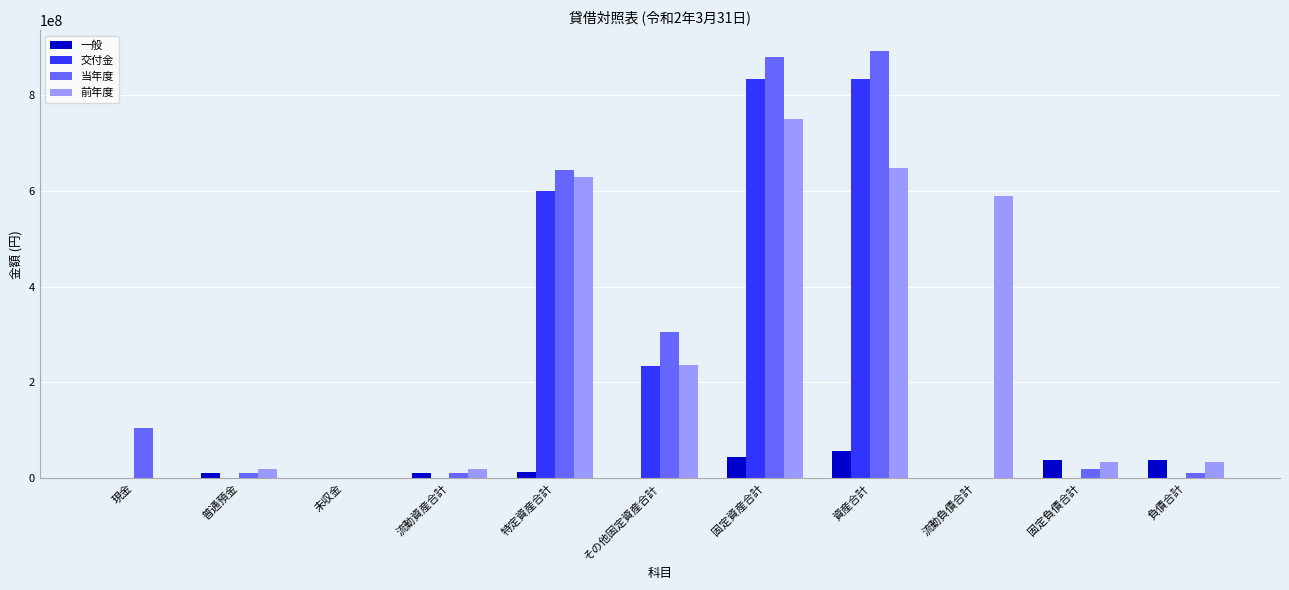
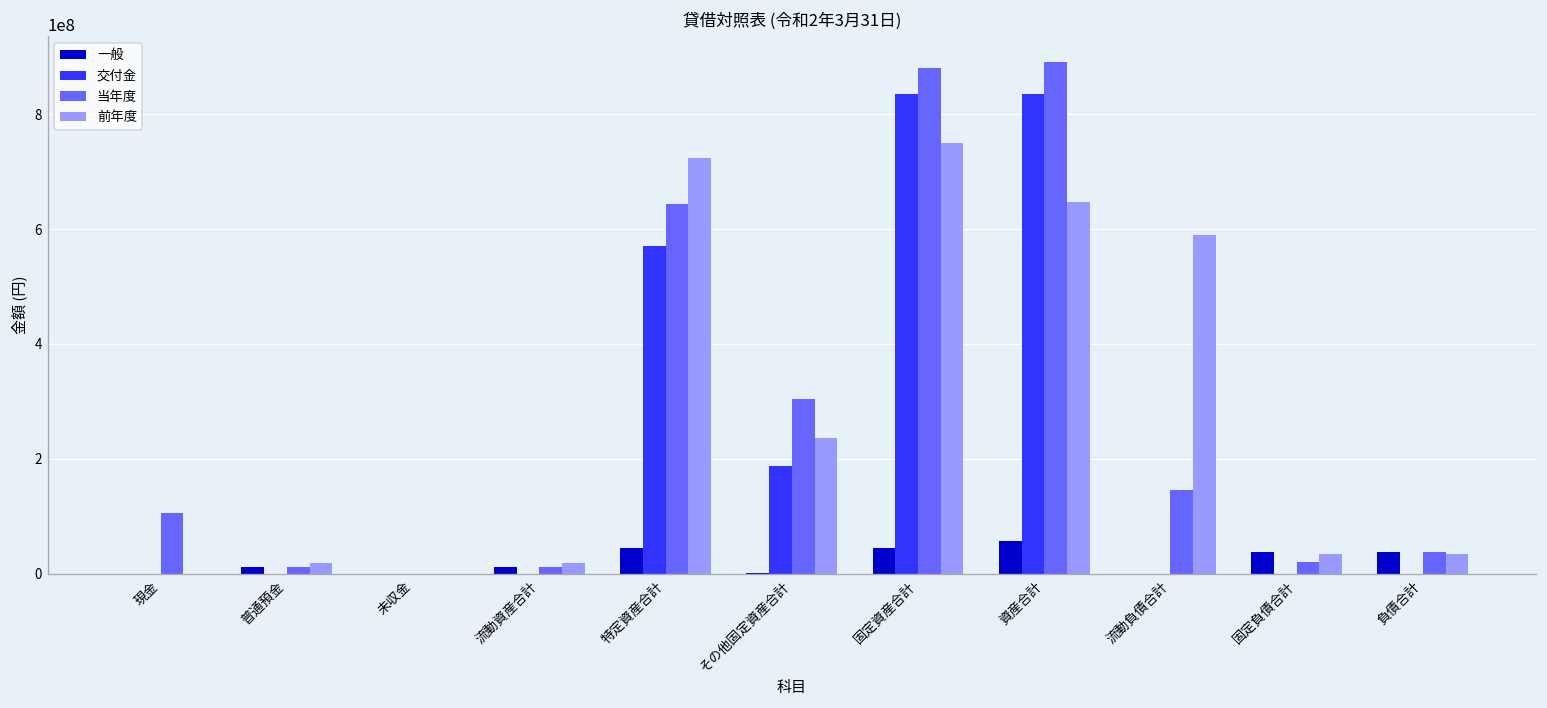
一般, 特定資産合計: 10000000 -> 40000000
交付金, 特定資産合計: 600000000 -> 570000000
前年度, 特定資産合計: 630000000 -> 720000000
交付金, その他固定資産合計: 230000000 -> 190000000
当年度, 流動負債合計: 0 -> 150000000
当年度, 負債合計: 10000000 -> 40000000
